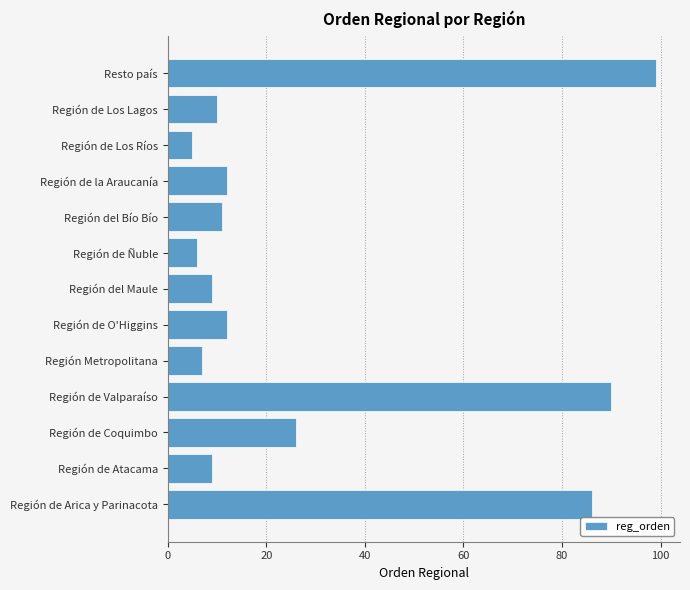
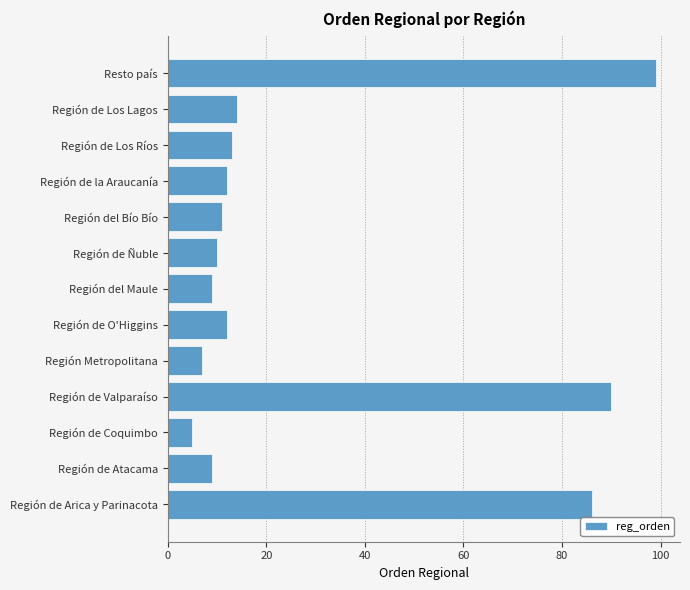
Región de Los Lagos: 10 -> 14
Región de Los Ríos: 5 -> 13
Región de Ñuble: 6 -> 10
Región de Coquimbo: 26 -> 5
